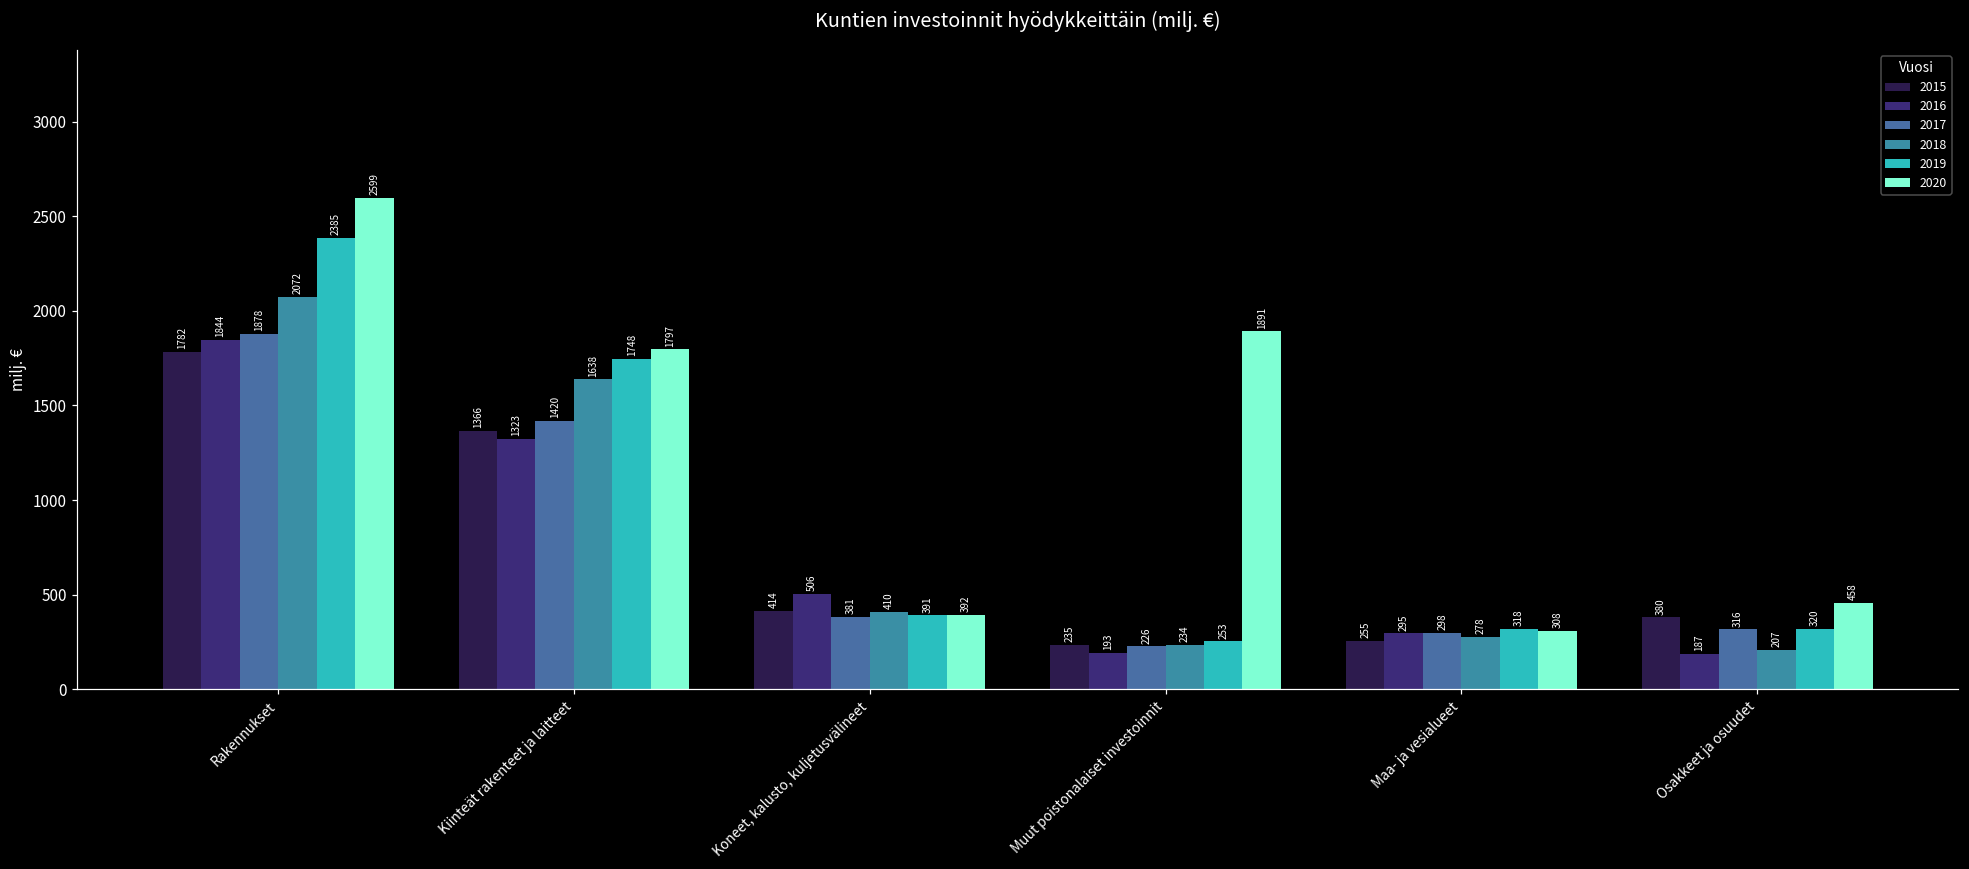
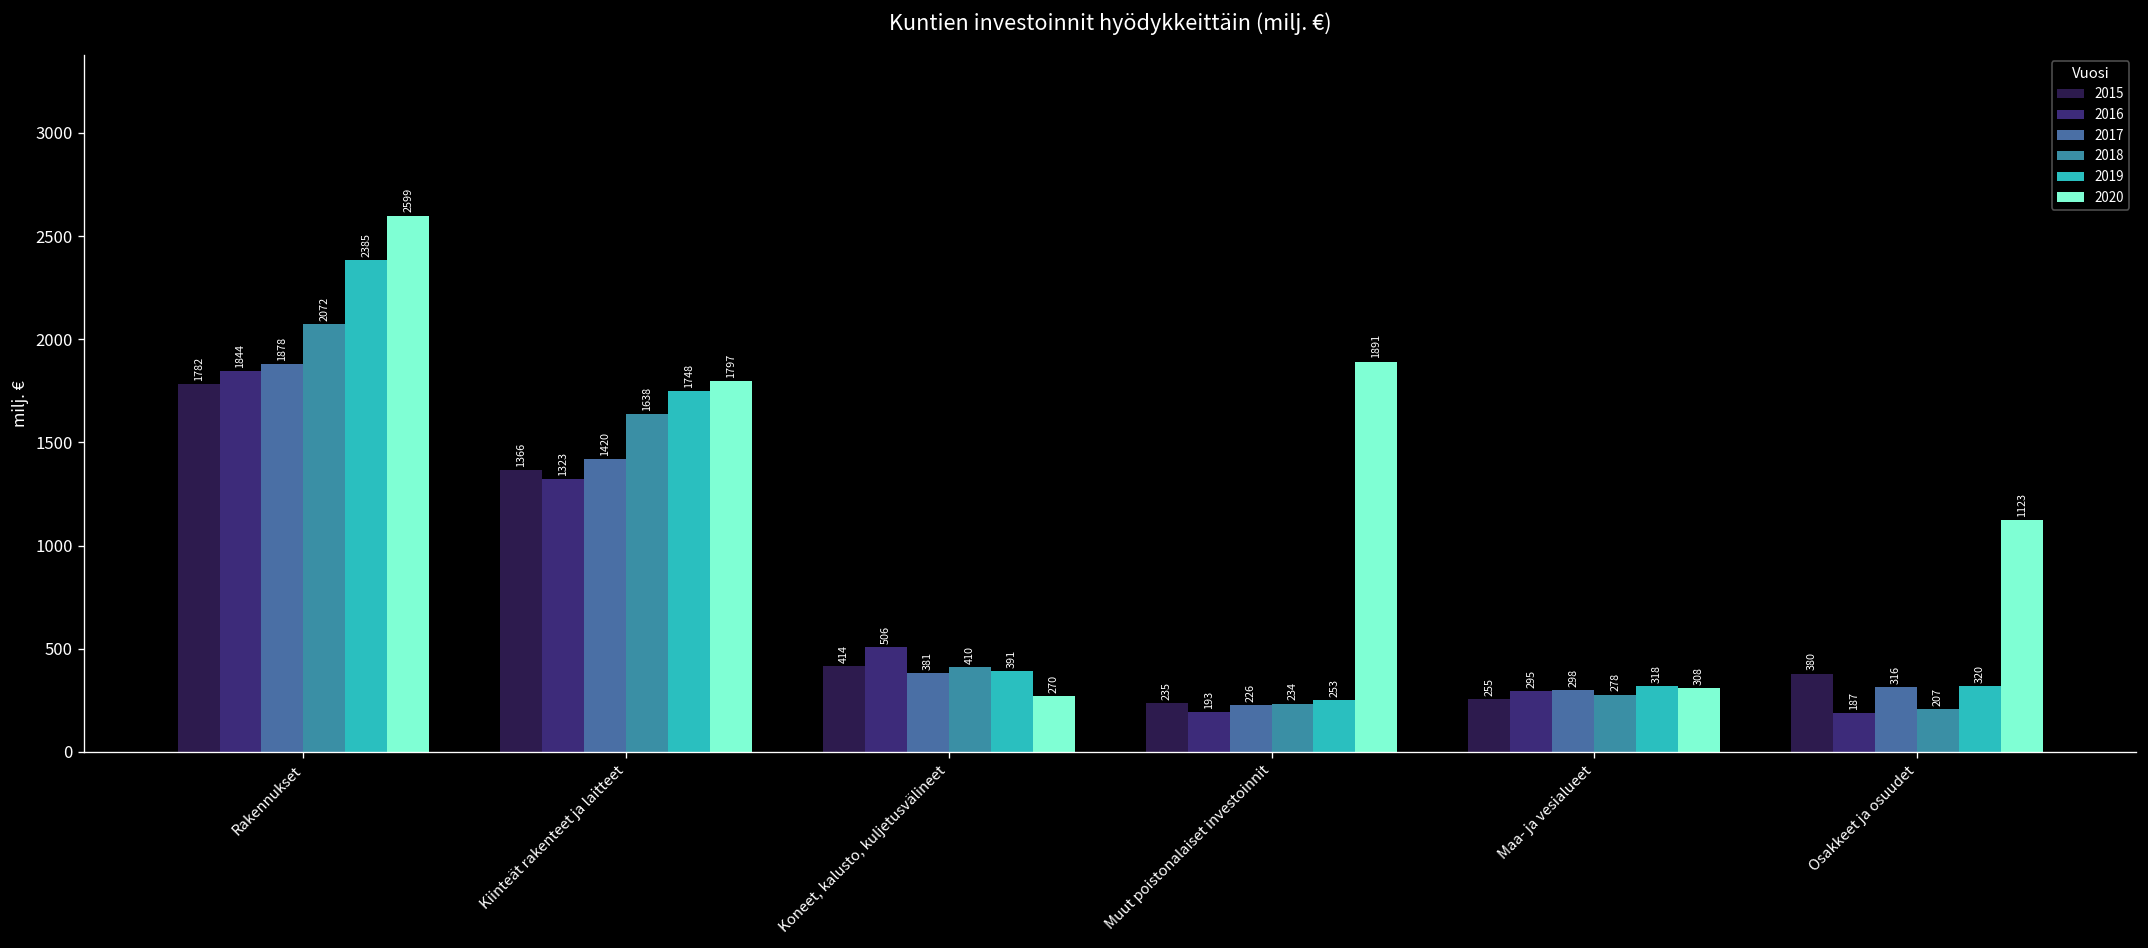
2020, Koneet, kalusto, kuljetusvälineet: 392 -> 270
2020, Osakkeet ja osuudet: 458 -> 1123
